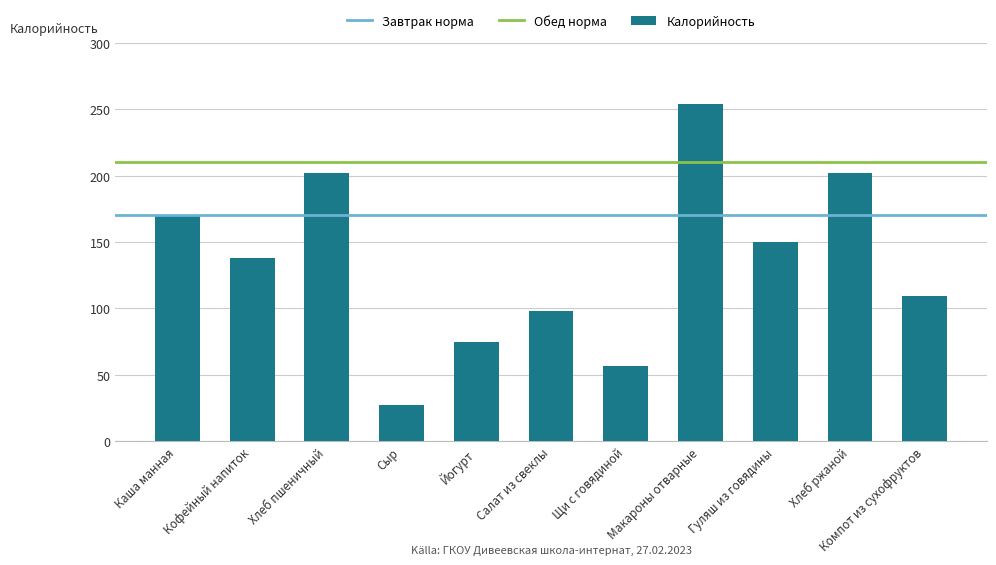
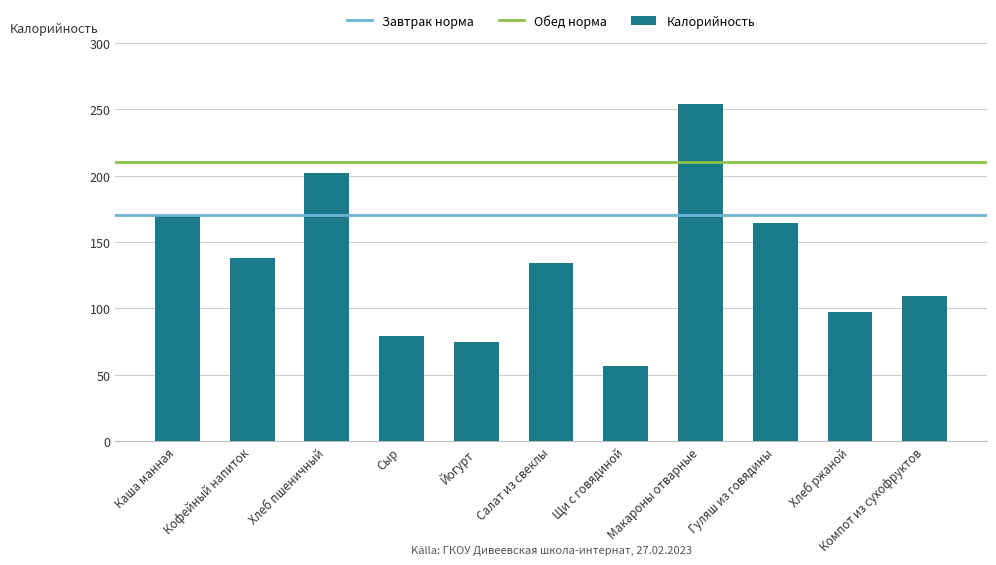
Сыр: 27 -> 79
Салат из свеклы: 98 -> 134
Гуляш из говядины: 150 -> 164
Хлеб ржаной: 202 -> 97
